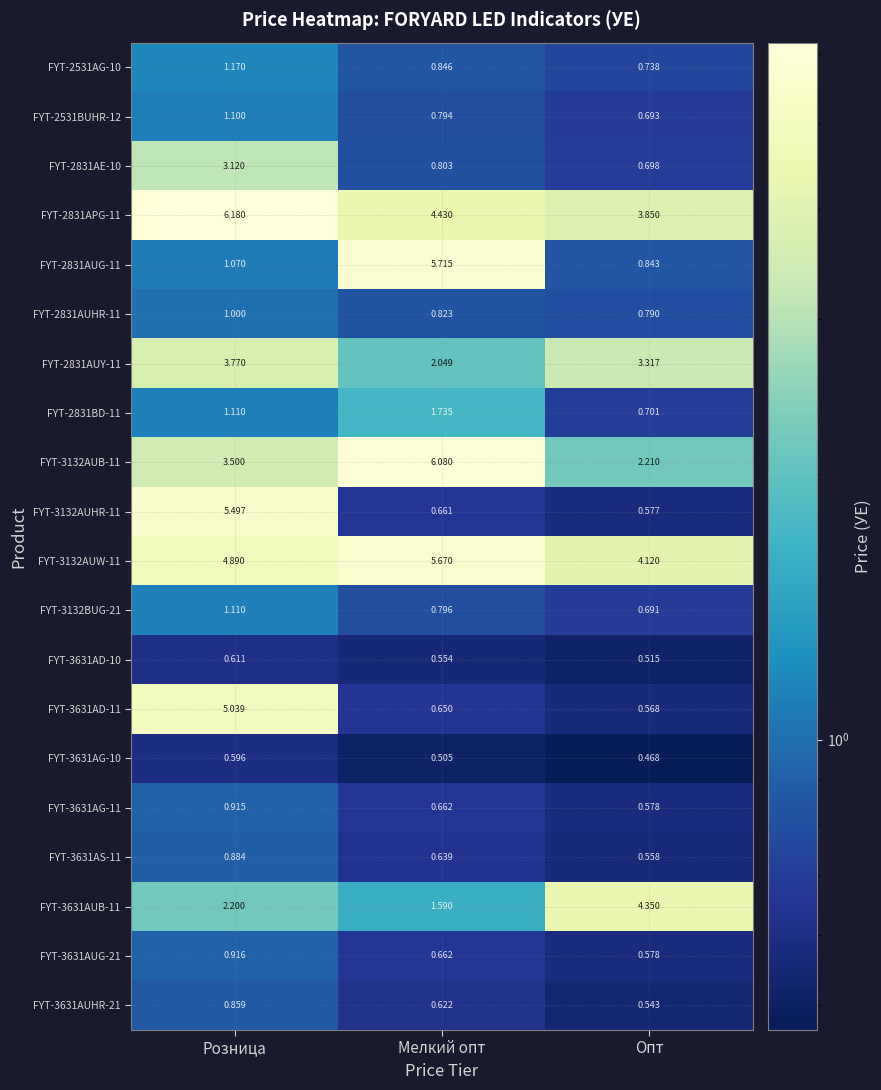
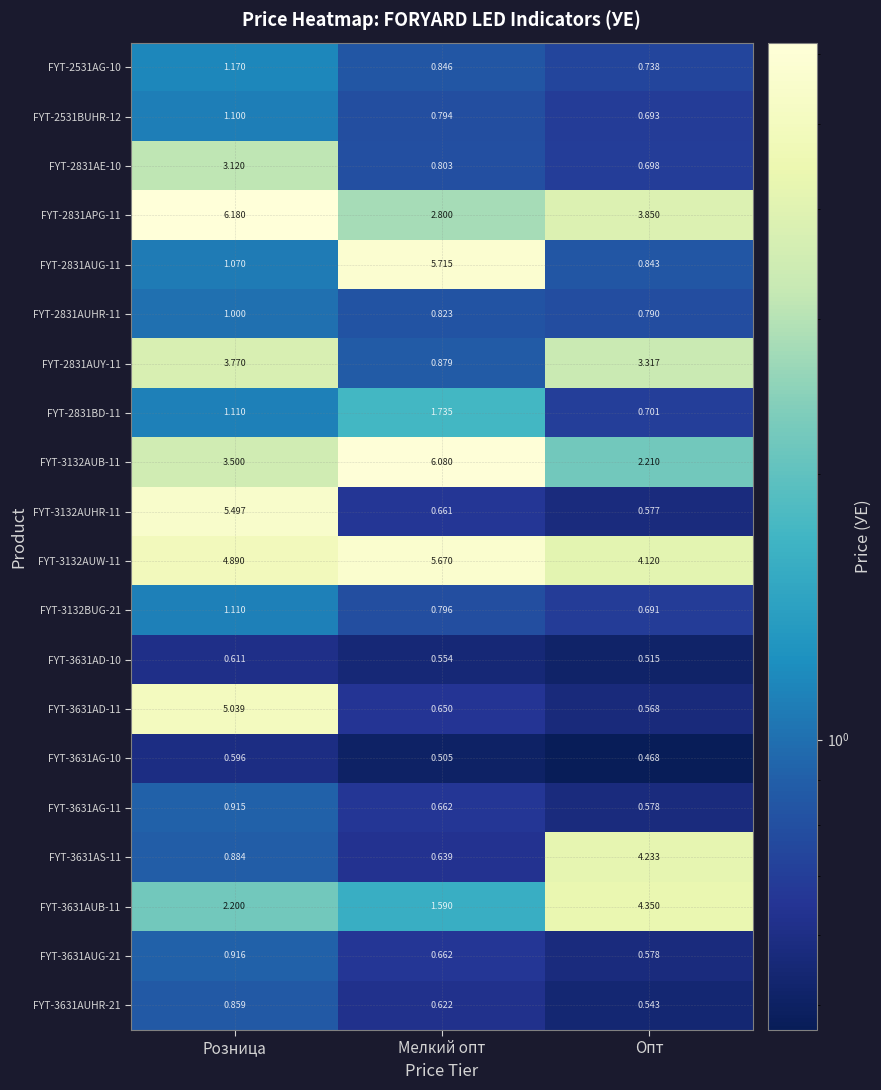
FYT-2831APG-11, Мелкий опт: 4.430 -> 2.800
FYT-2831AUY-11, Мелкий опт: 2.049 -> 0.879
FYT-3631AS-11, Опт: 0.558 -> 4.233
